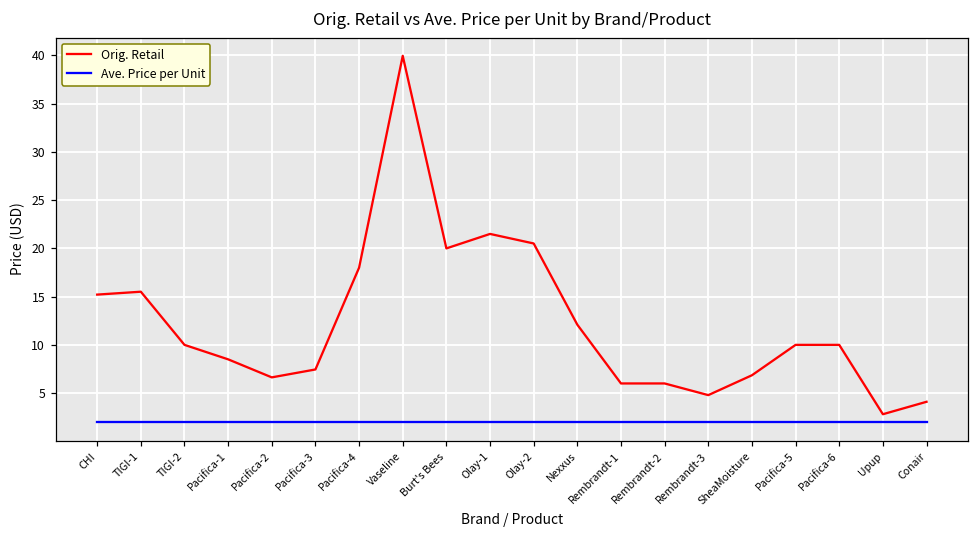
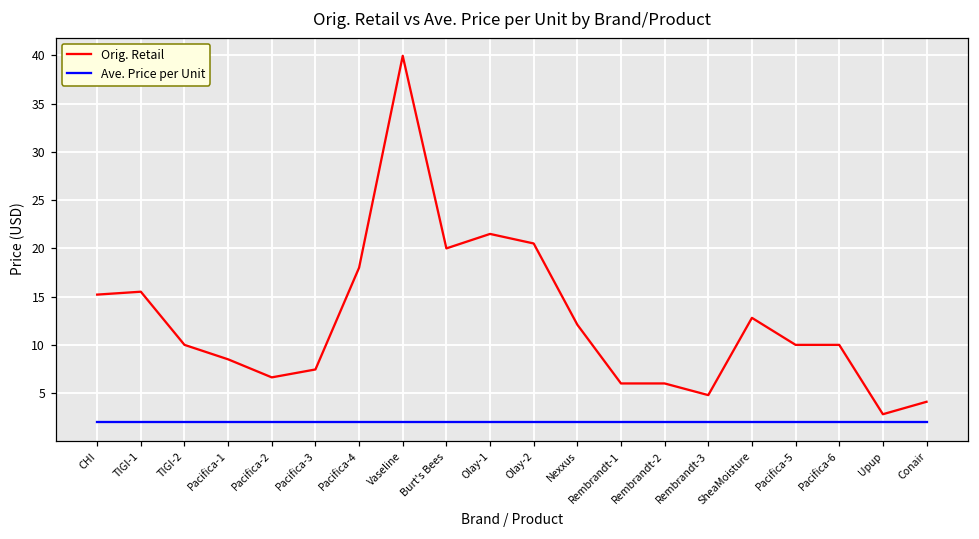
Orig. Retail, SheaMoisture: 7 -> 13
